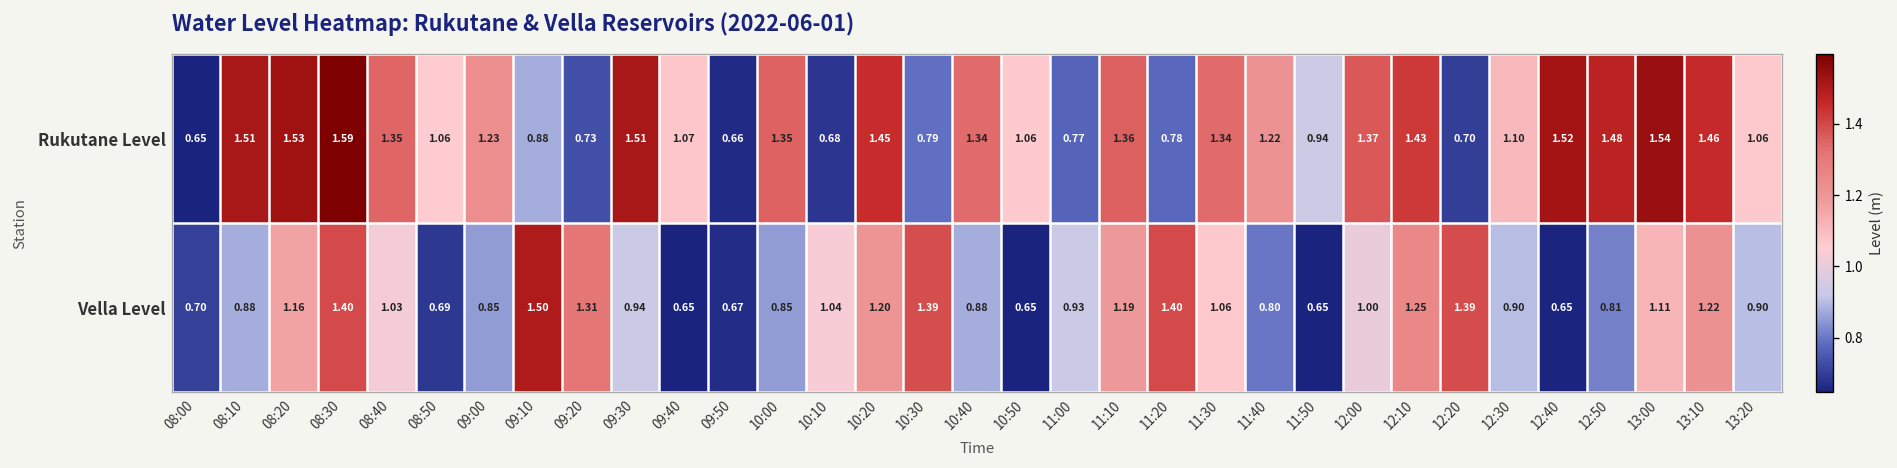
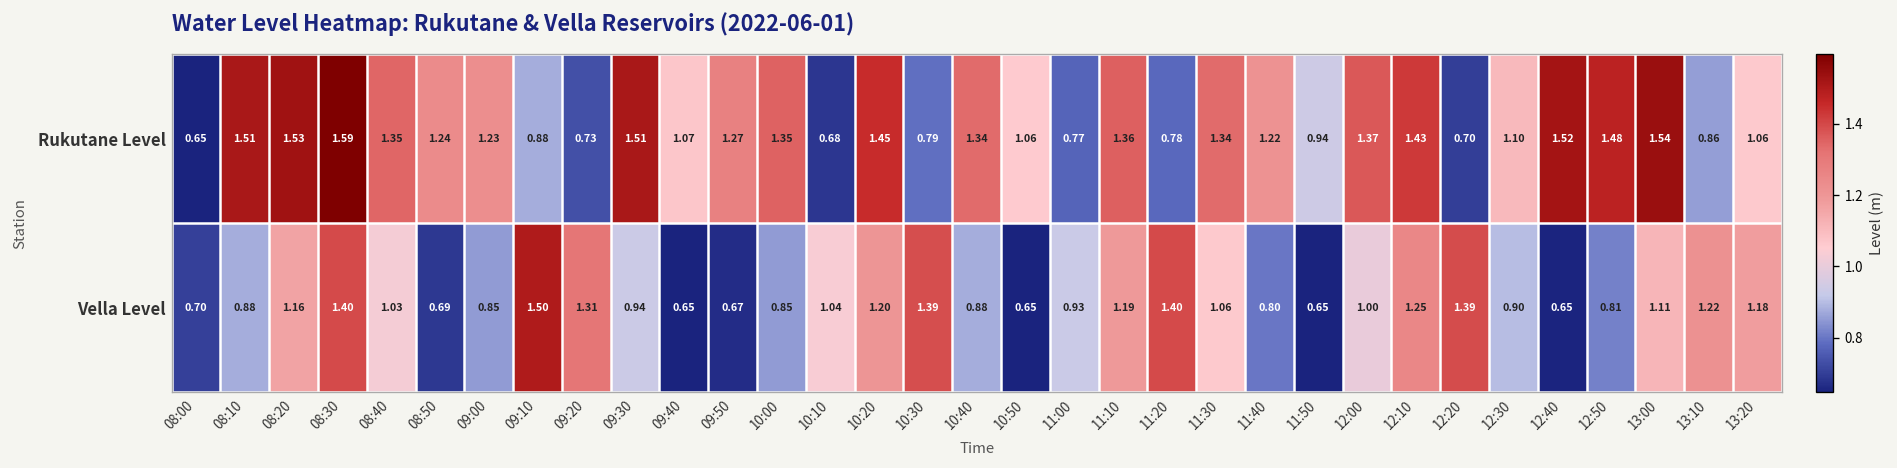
Rukutane Level, 08:50: 1.06 -> 1.24
Rukutane Level, 09:50: 0.66 -> 1.27
Rukutane Level, 13:10: 1.46 -> 0.86
Vella Level, 13:20: 0.90 -> 1.18
